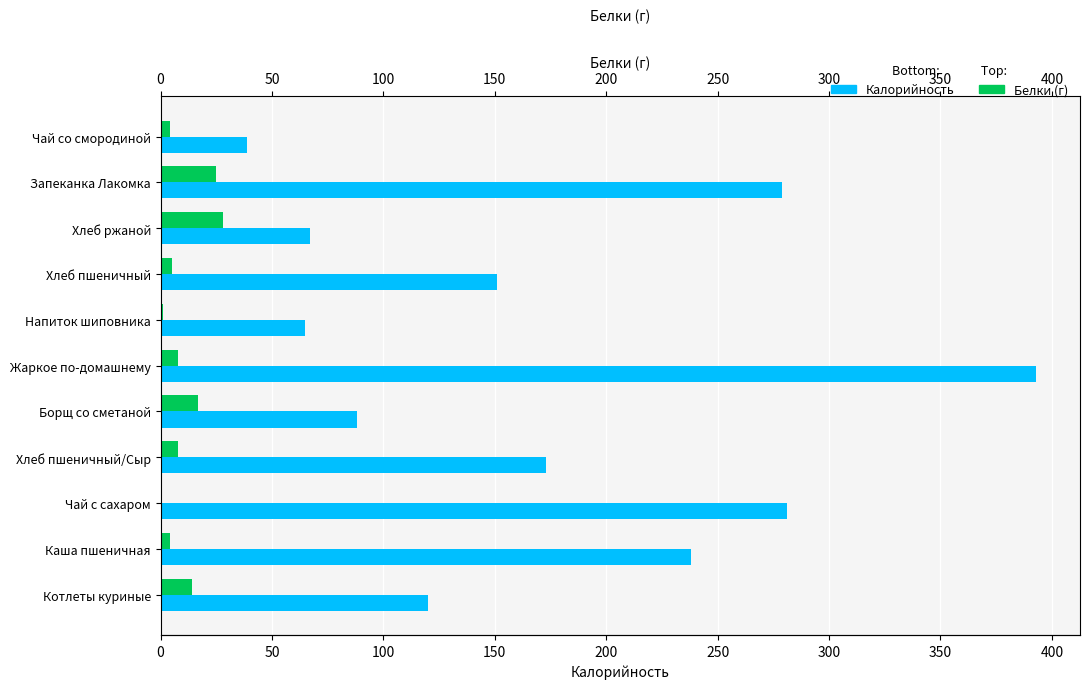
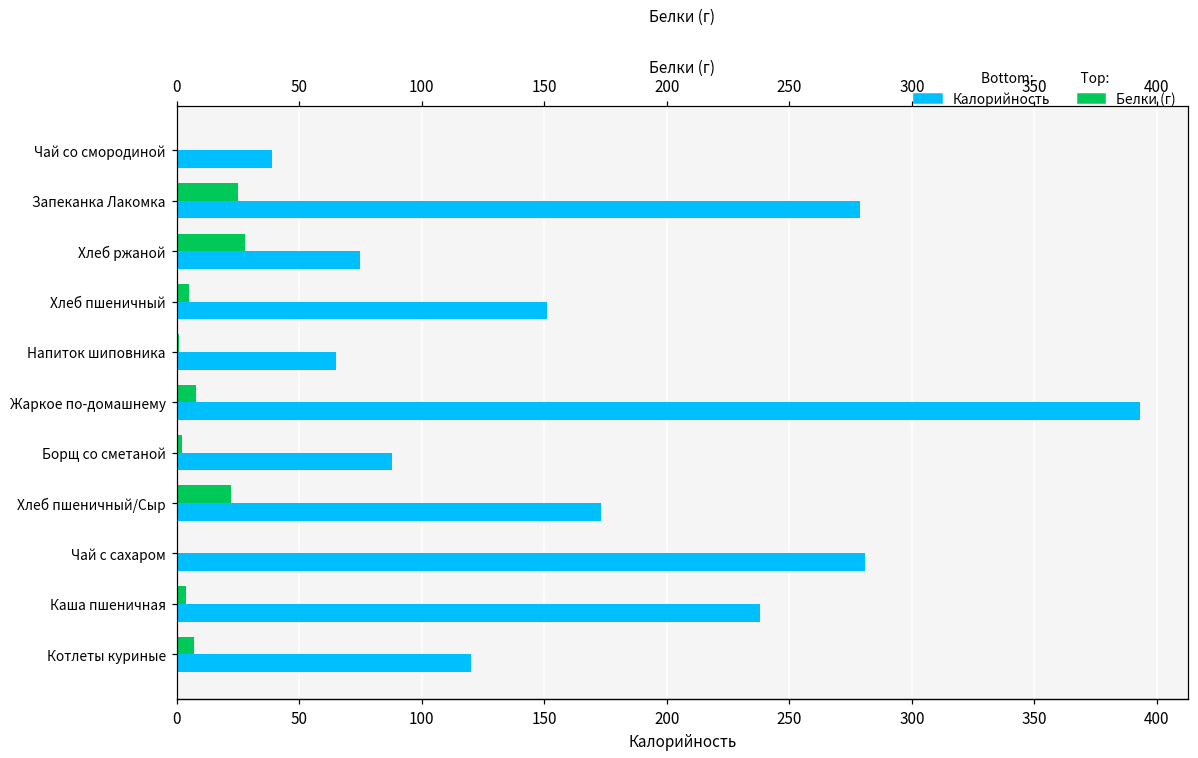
Белки (г), Чай со смородиной: 4 -> 0
Калорийность, Хлеб ржаной: 67 -> 75
Белки (г), Борщ со сметаной: 17 -> 2
Белки (г), Хлеб пшеничный/Сыр: 8 -> 22
Белки (г), Котлеты куриные: 14 -> 7
